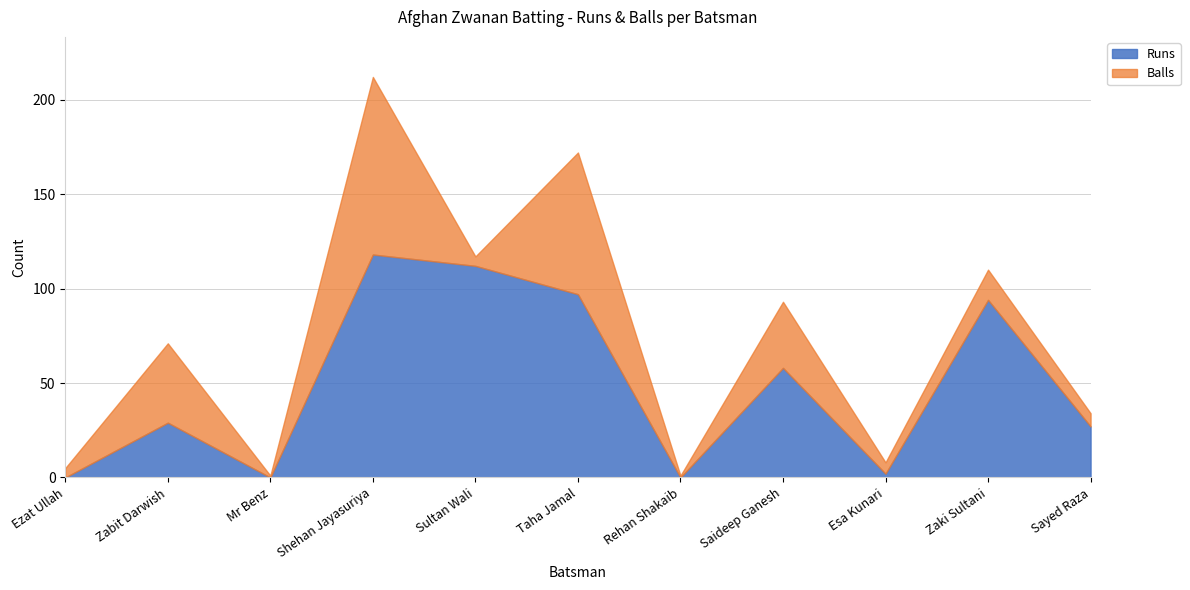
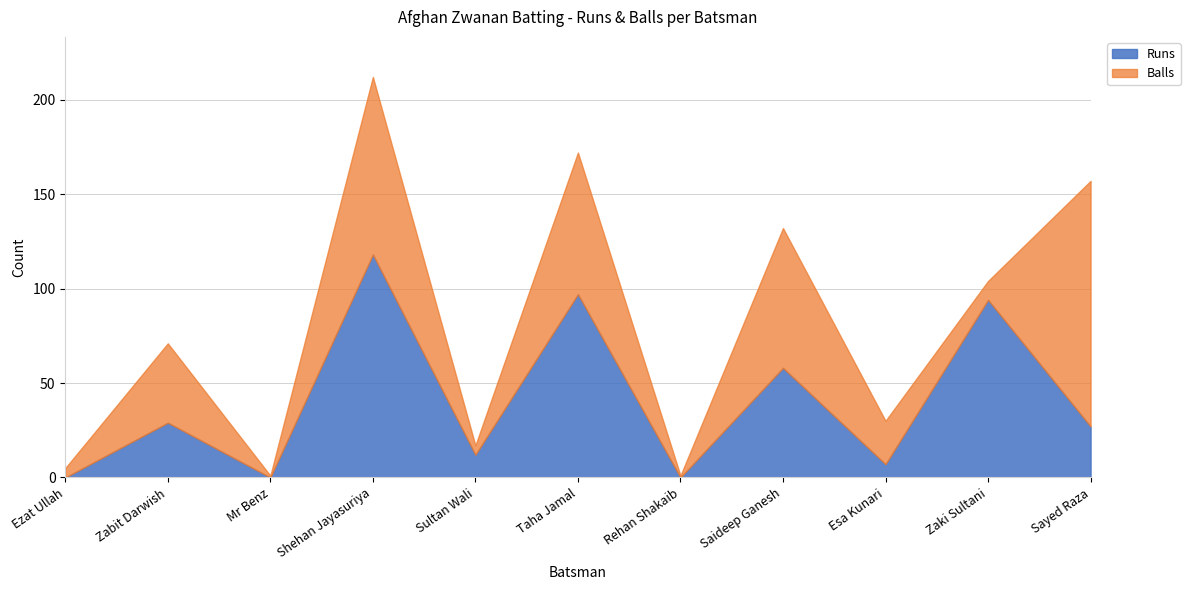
Runs, Sultan Wali: 112 -> 12
Balls, Saideep Ganesh: 35 -> 74
Runs, Esa Kunari: 2 -> 7
Balls, Esa Kunari: 6 -> 23
Balls, Zaki Sultani: 16 -> 10
Balls, Sayed Raza: 7 -> 130
